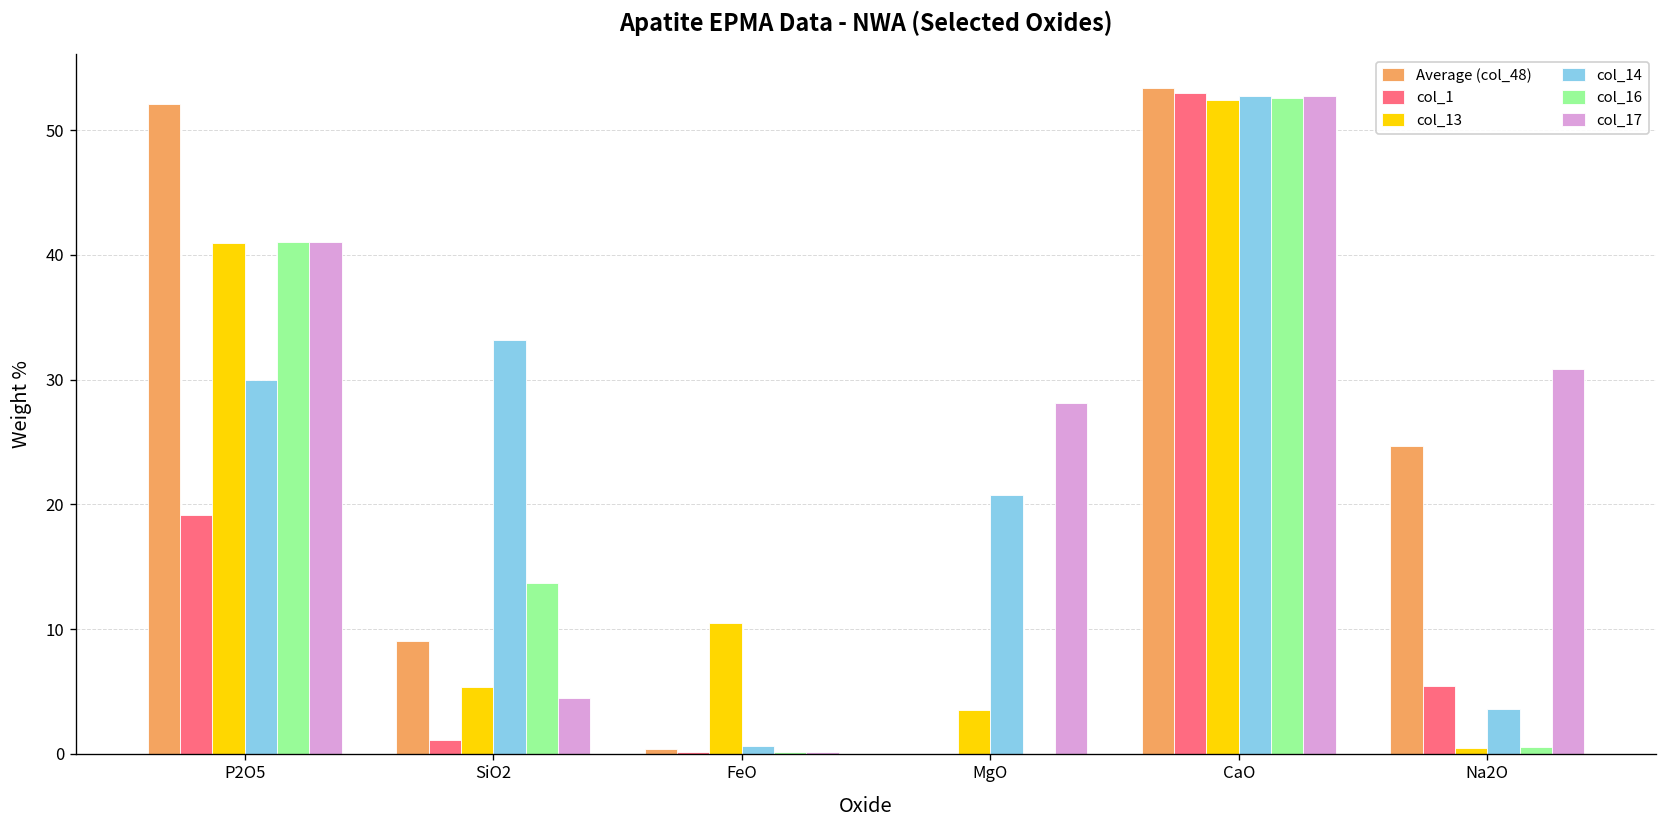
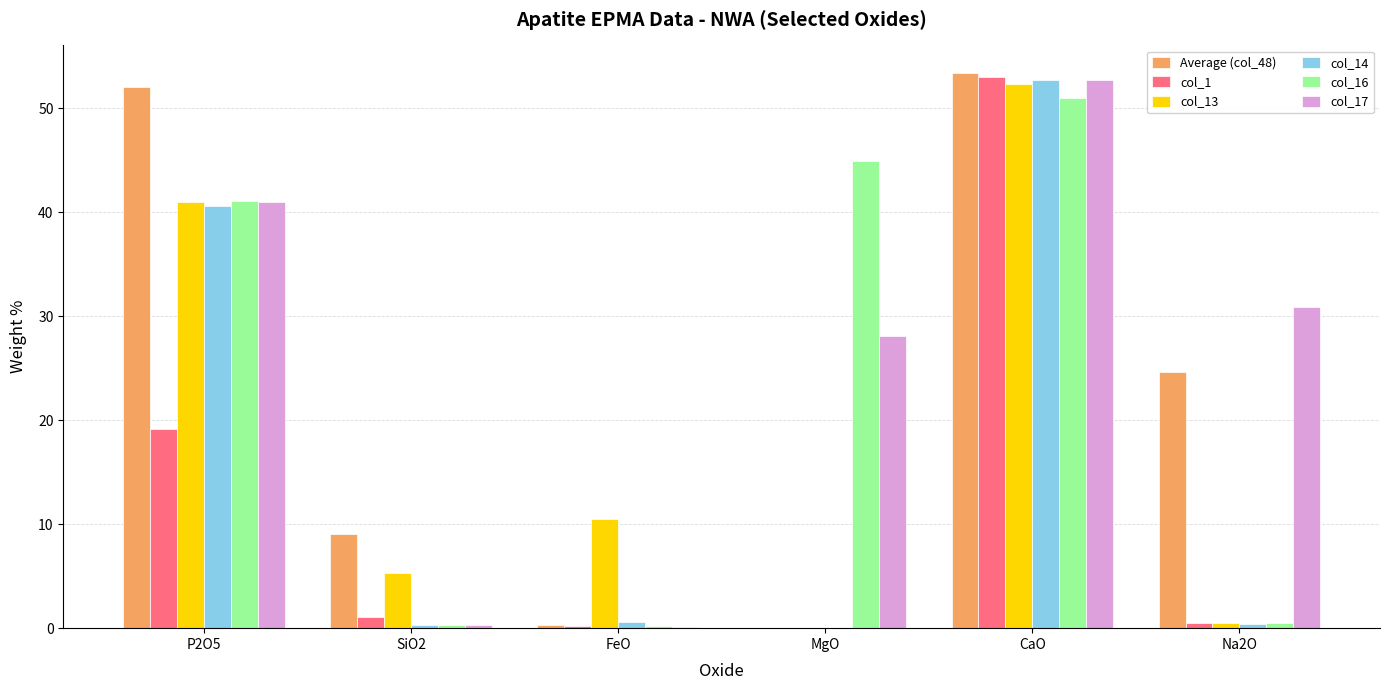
col_14, P2O5: 30.0 -> 40.6
col_14, SiO2: 33.2 -> 0.3
col_16, SiO2: 13.7 -> 0.3
col_17, SiO2: 4.5 -> 0.3
col_13, MgO: 3.5 -> 0.0
col_14, MgO: 20.7 -> 0.0
col_16, MgO: 0.0 -> 45.0
col_16, CaO: 52.6 -> 51.0
col_1, Na2O: 5.4 -> 0.5
col_14, Na2O: 3.6 -> 0.4
